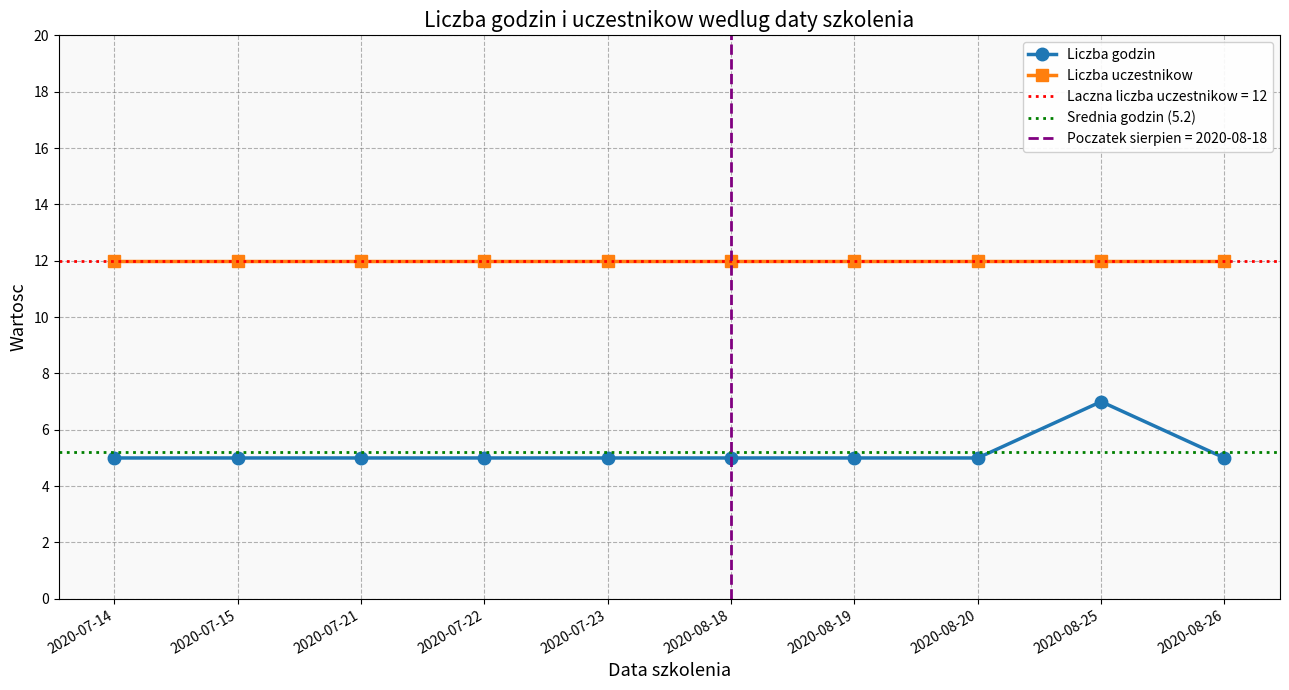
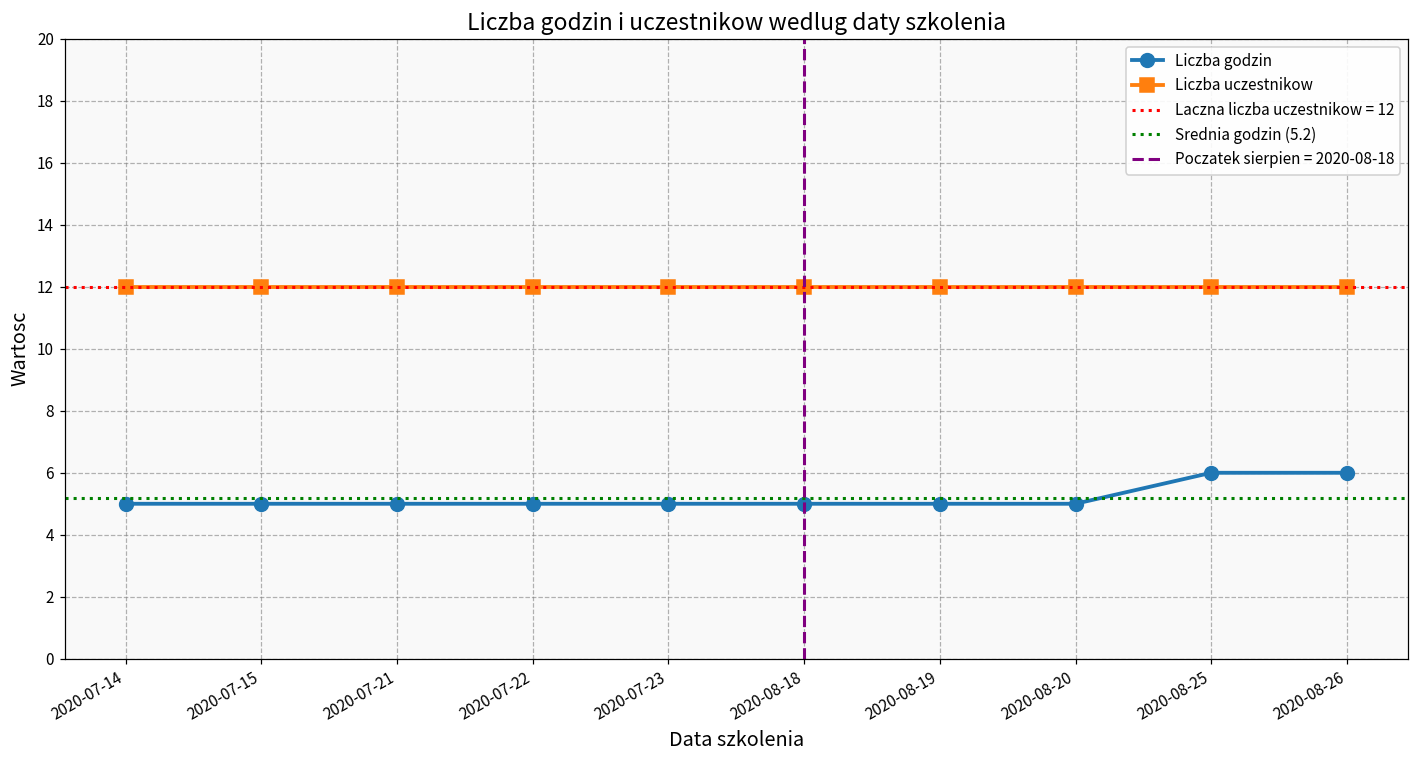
Liczba godzin, 2020-08-25: 7 -> 6
Liczba godzin, 2020-08-26: 5 -> 6
